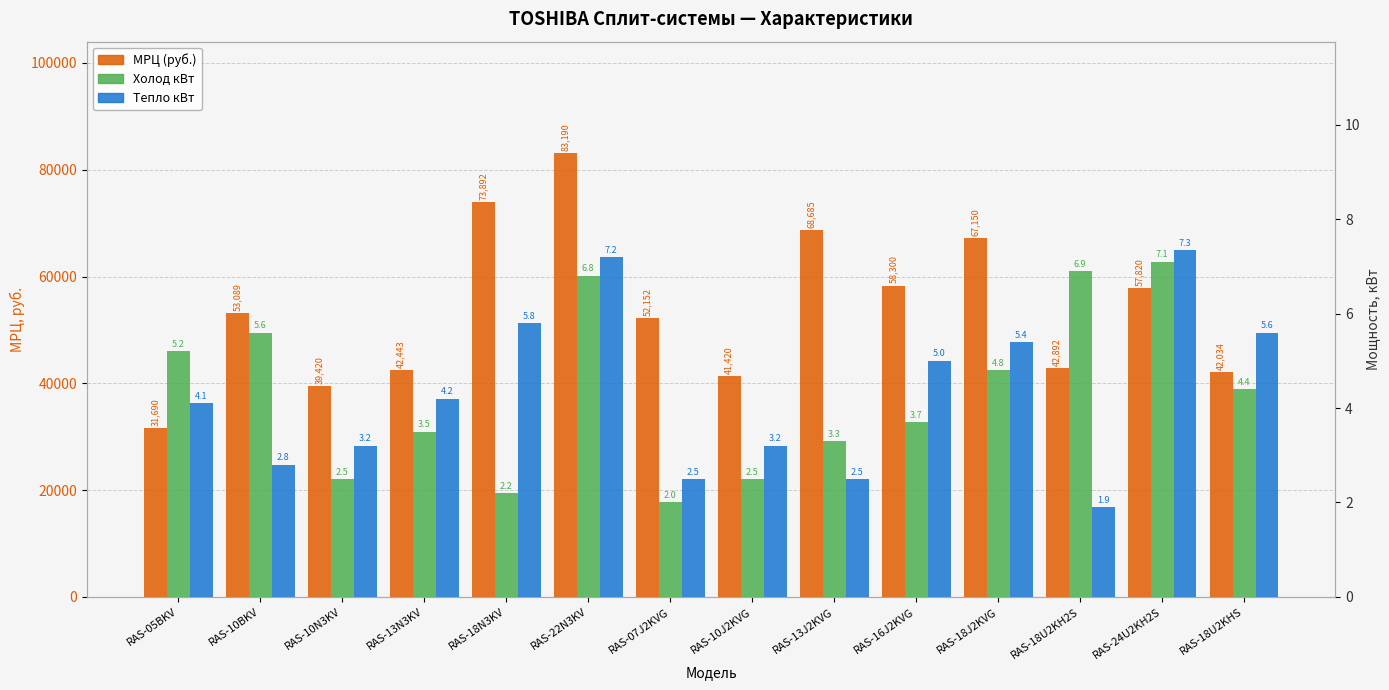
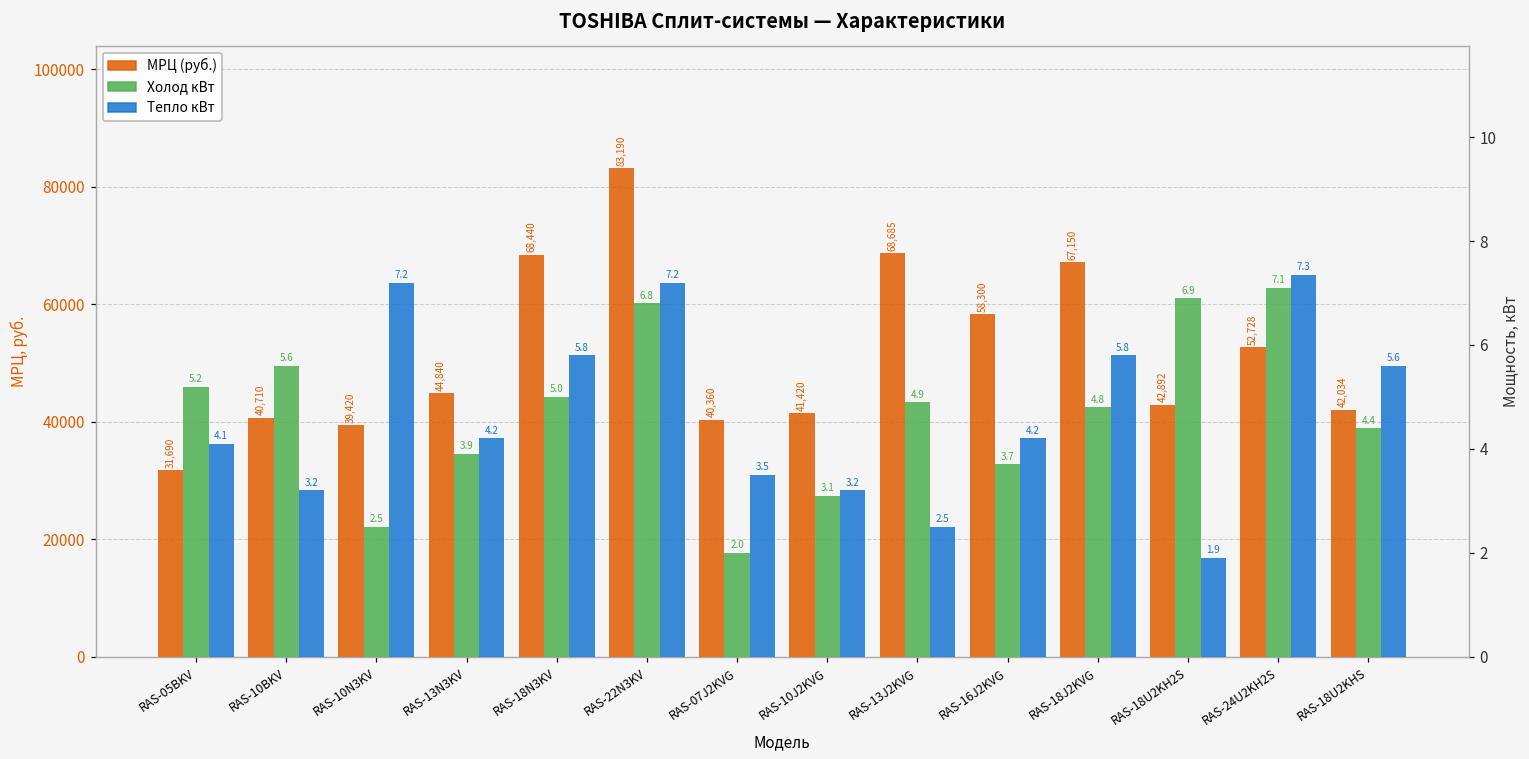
МРЦ (руб.), RAS-10BKV: 53,089 -> 40,710
МРЦ (руб.), RAS-13N3KV: 42,443 -> 44,840
МРЦ (руб.), RAS-18N3KV: 73,892 -> 68,440
МРЦ (руб.), RAS-07J2KVG: 52,152 -> 40,360
МРЦ (руб.), RAS-24U2KH2S: 57,820 -> 52,728
Тепло кВт, RAS-10BKV: 2.8 -> 3.2
Тепло кВт, RAS-10N3KV: 3.2 -> 7.2
Холод кВт, RAS-13N3KV: 3.5 -> 3.9
Холод кВт, RAS-18N3KV: 2.2 -> 5.0
Тепло кВт, RAS-07J2KVG: 2.5 -> 3.5
Холод кВт, RAS-10J2KVG: 2.5 -> 3.1
Холод кВт, RAS-13J2KVG: 3.3 -> 4.9
Тепло кВт, RAS-16J2KVG: 5.0 -> 4.2
Тепло кВт, RAS-18J2KVG: 5.4 -> 5.8
